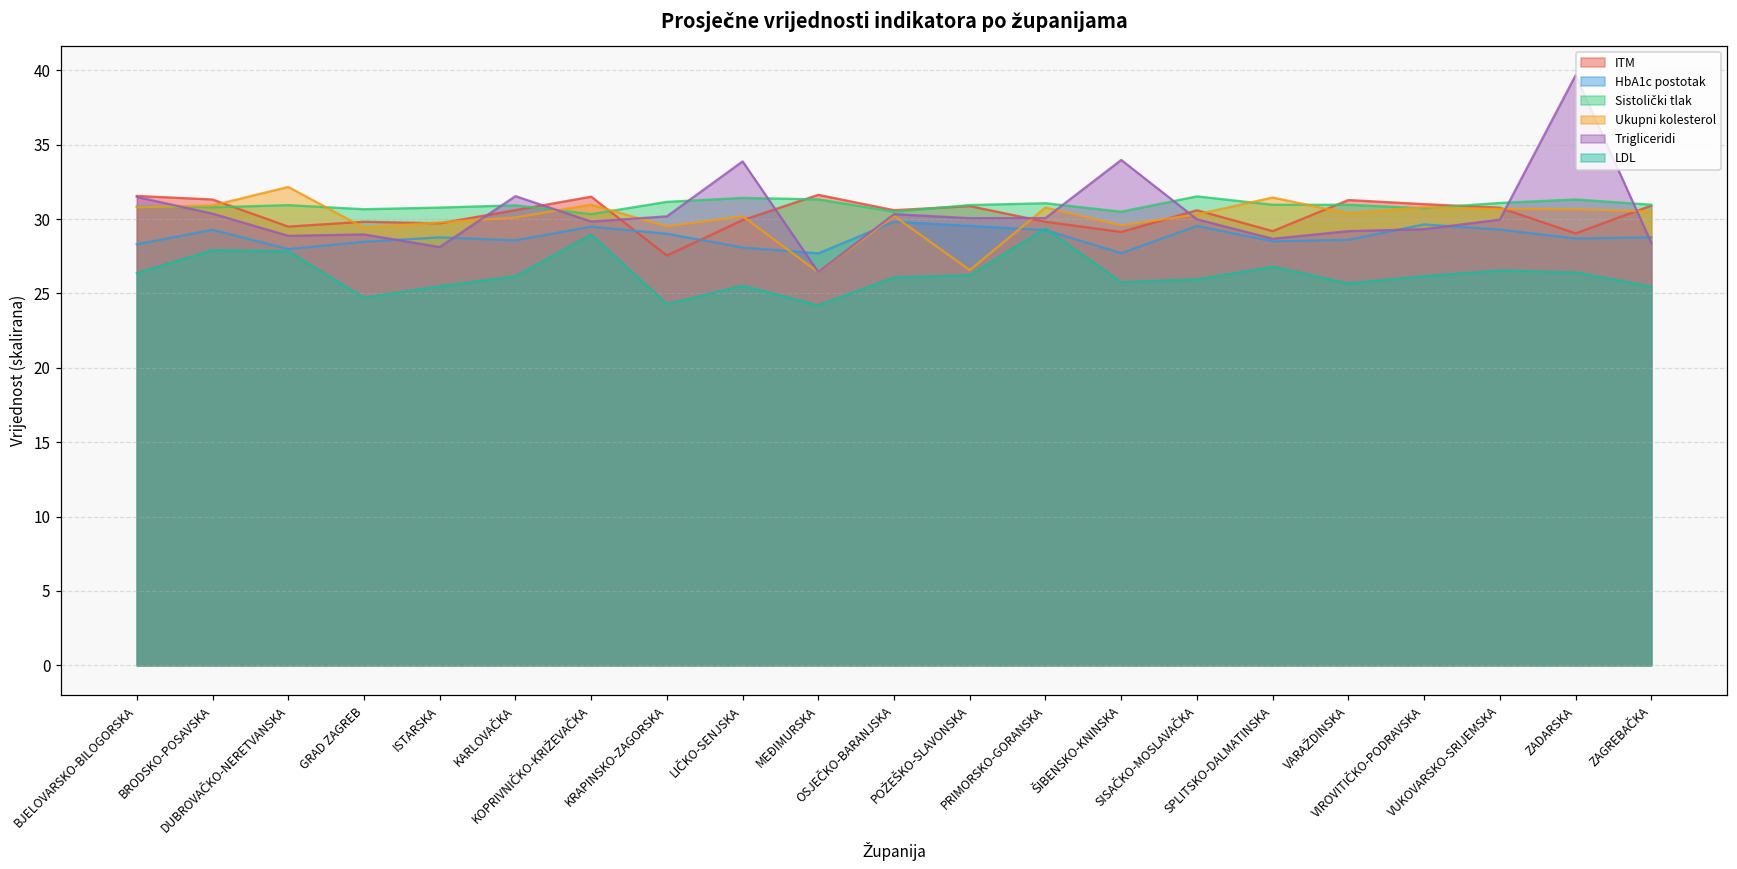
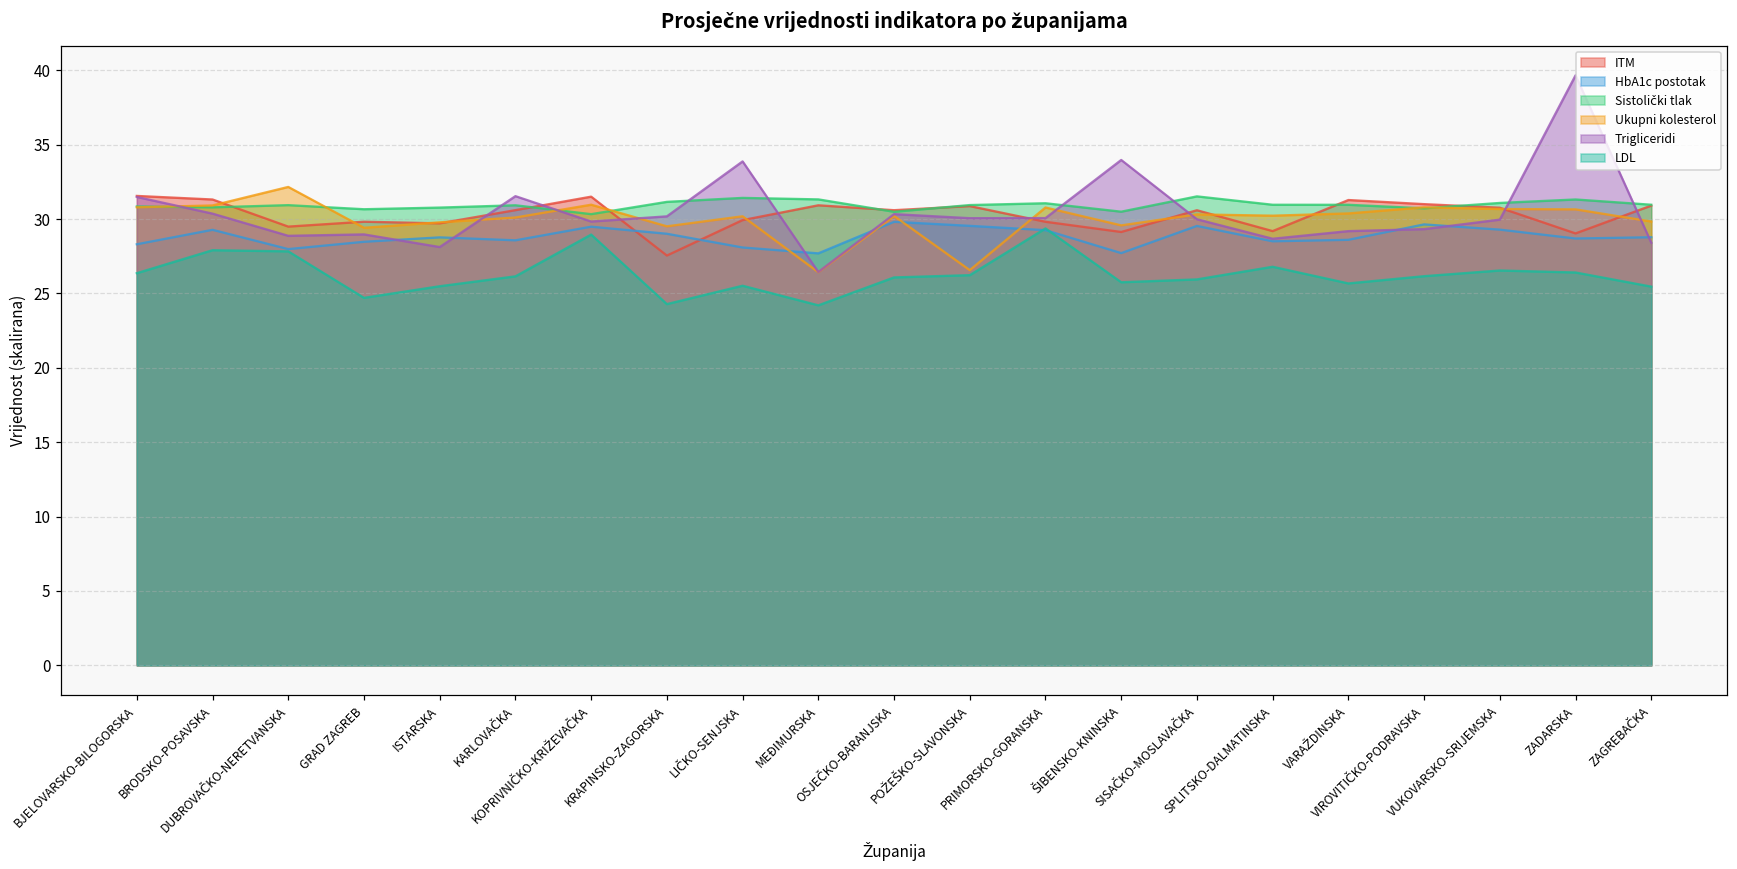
ITM, MEĐIMURSKA: 31.6 -> 30.9
Ukupni kolesterol, SPLITSKO-DALMATINSKA: 31.4 -> 30.2
Ukupni kolesterol, ZAGREBAČKA: 30.5 -> 29.8
